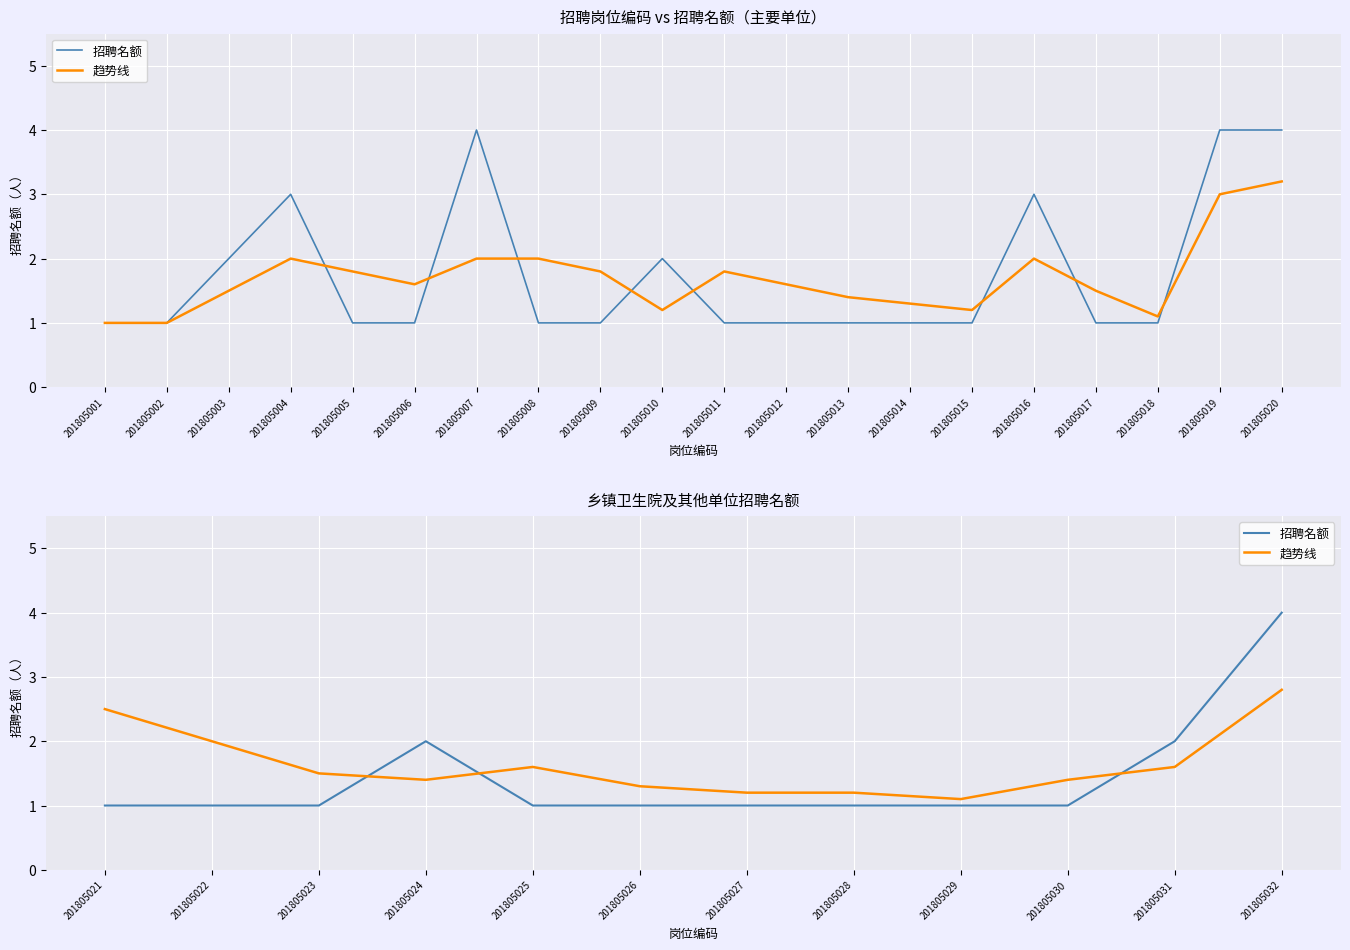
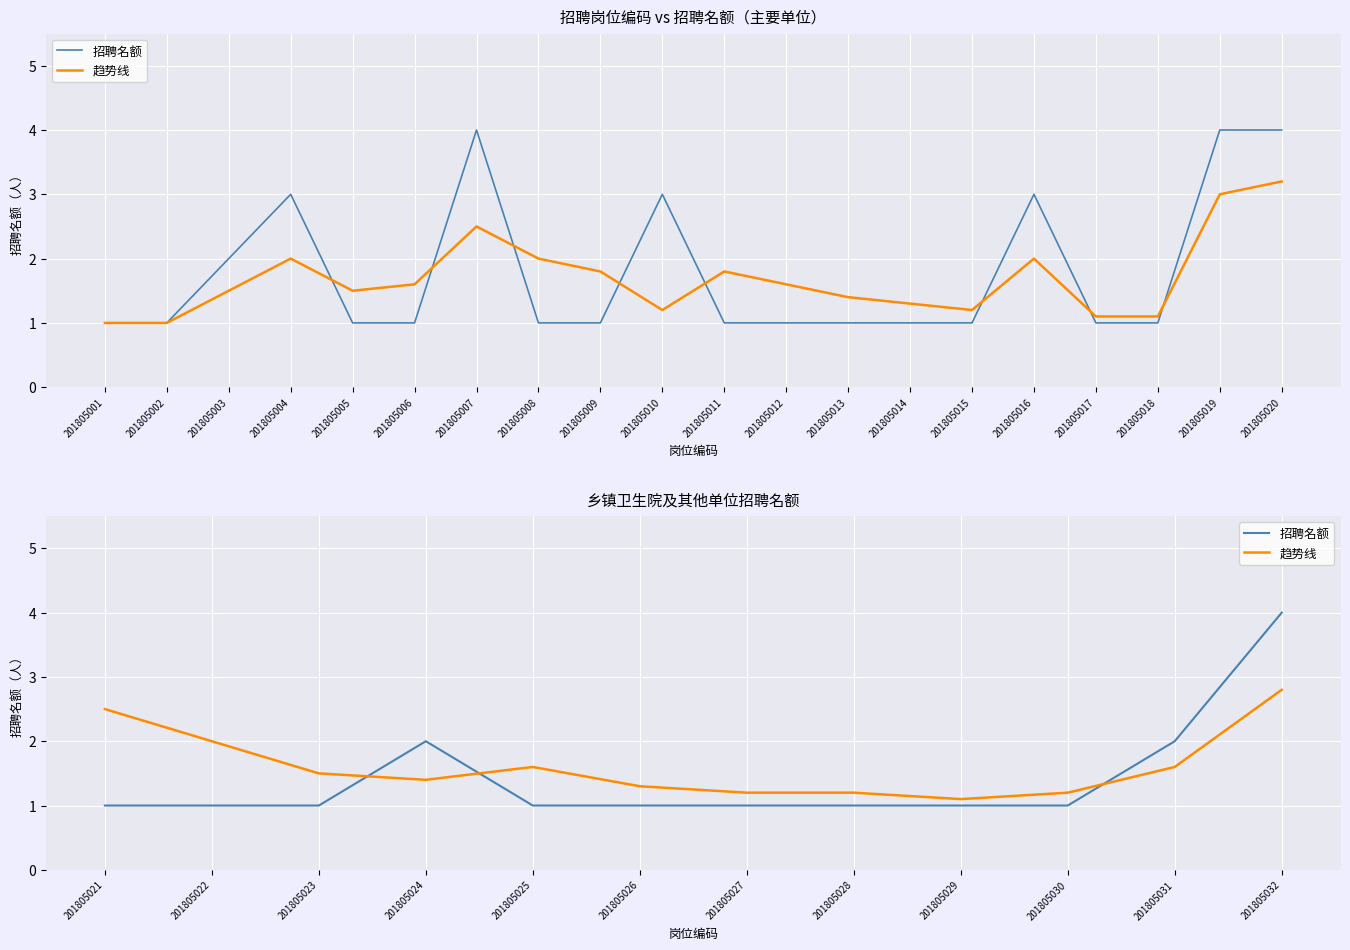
招聘岗位编码 vs 招聘名额（主要单位）, 趋势线, 201805005: 1.8 -> 1.5
招聘岗位编码 vs 招聘名额（主要单位）, 趋势线, 201805007: 2.0 -> 2.5
招聘岗位编码 vs 招聘名额（主要单位）, 招聘名额, 201805010: 2 -> 3
招聘岗位编码 vs 招聘名额（主要单位）, 趋势线, 201805017: 1.5 -> 1.1
乡镇卫生院及其他单位招聘名额, 趋势线, 201805030: 1.4 -> 1.2
